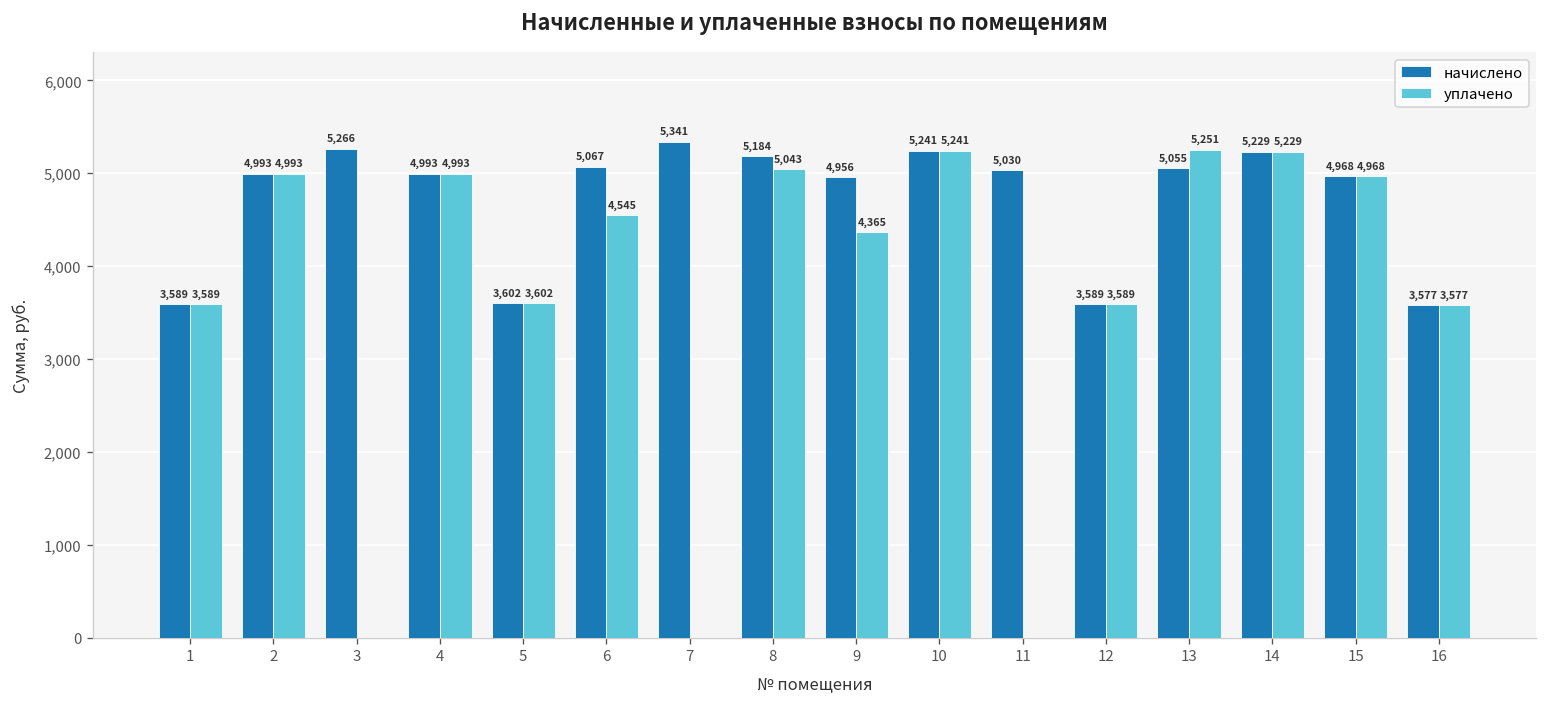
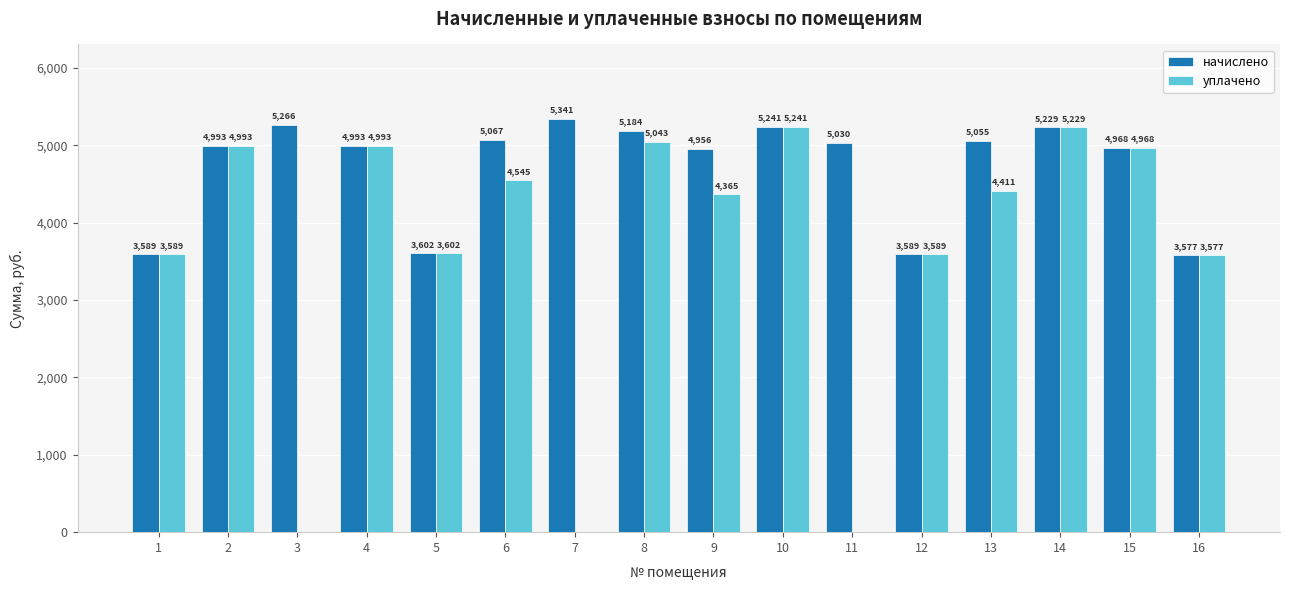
уплачено, 13: 5,251 -> 4,411
